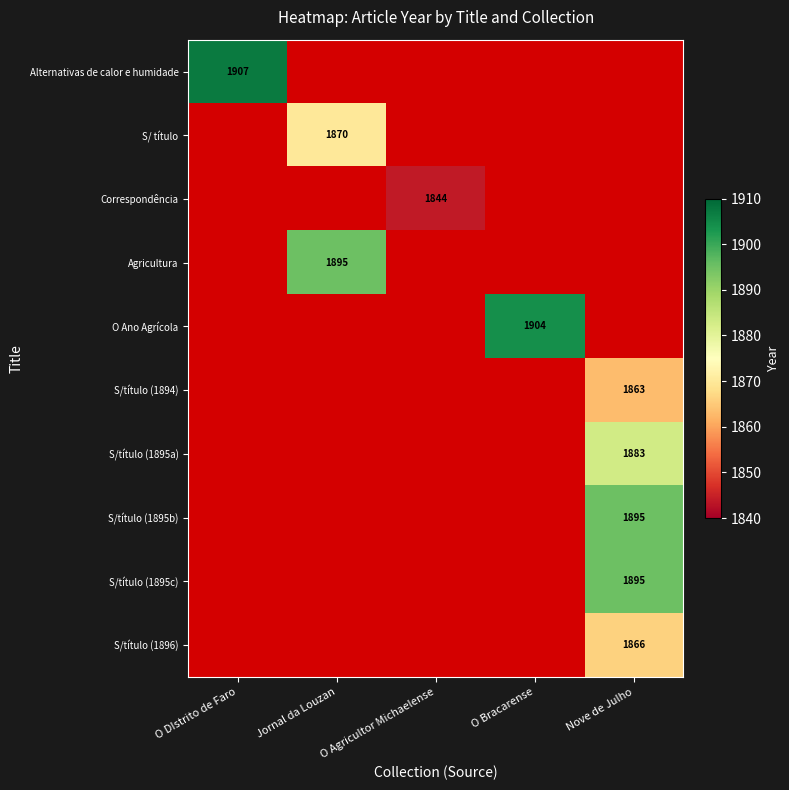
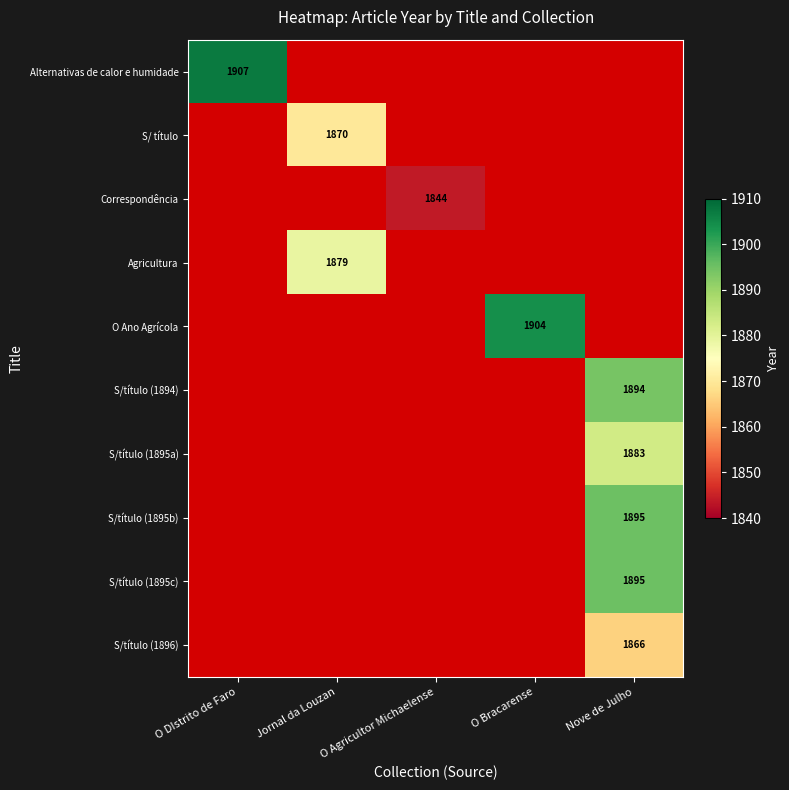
Agricultura, Jornal da Louzan: 1895 -> 1879
S/título (1894), Nove de Julho: 1863 -> 1894
